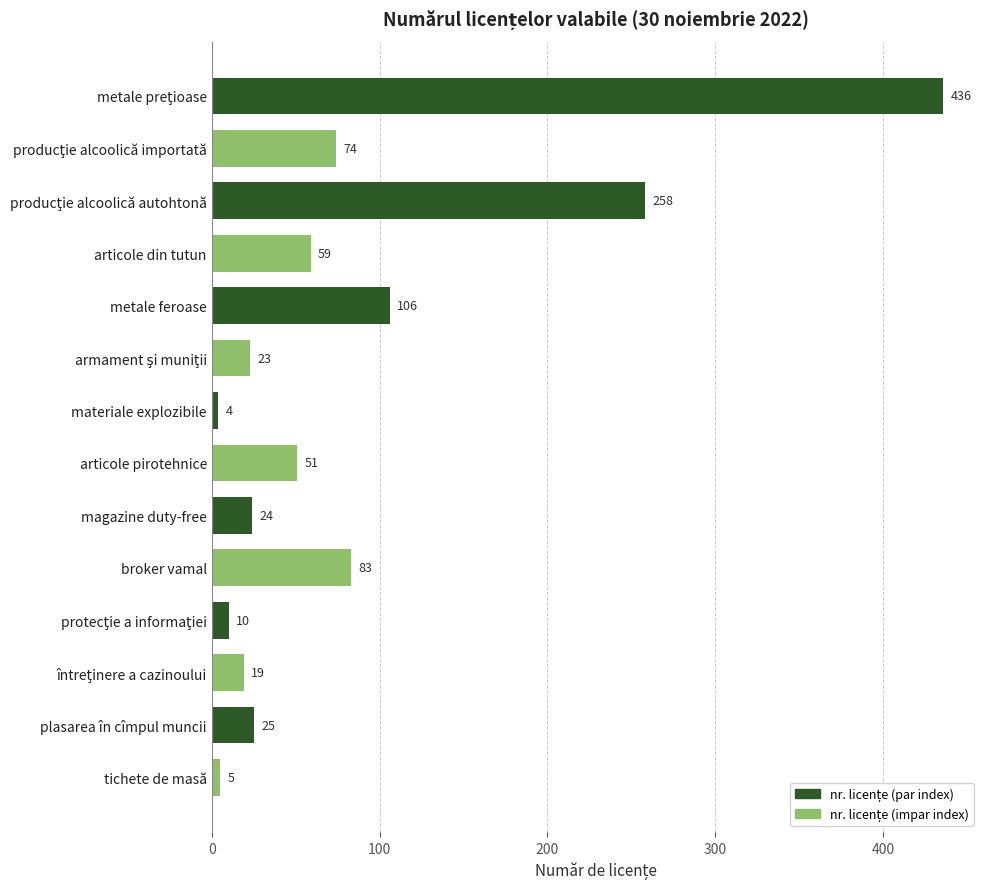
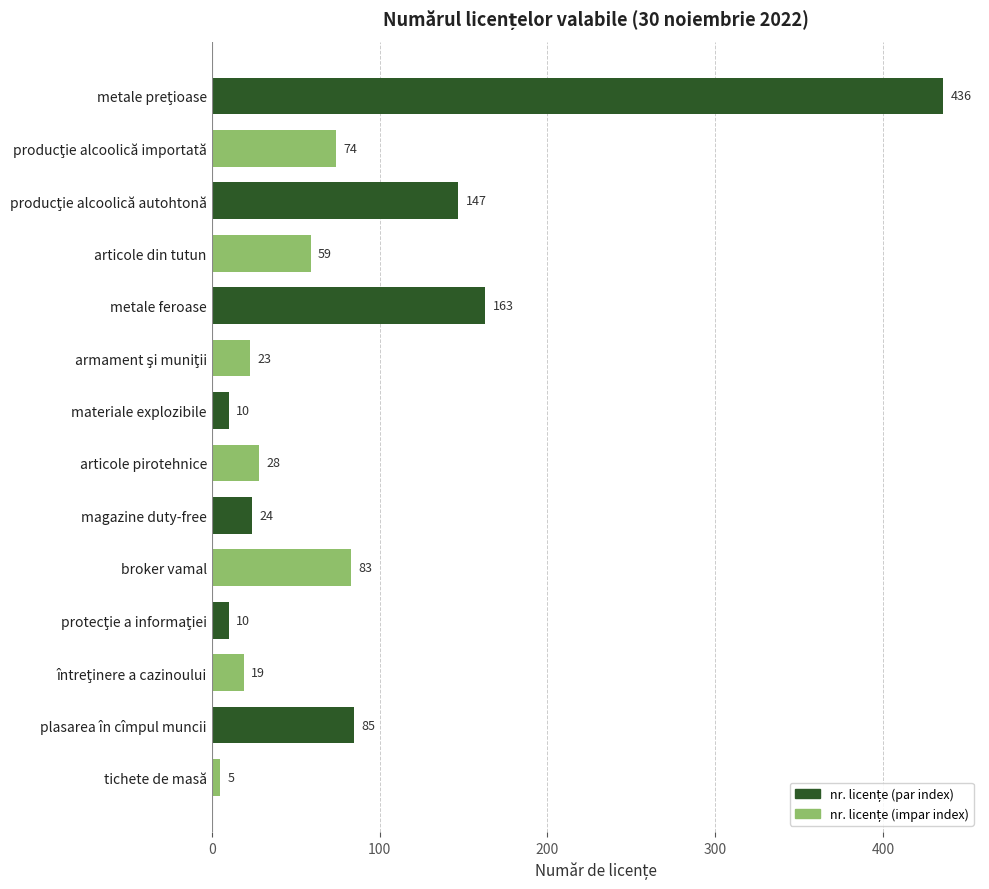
producţie alcoolică autohtonă: 258 -> 147
metale feroase: 106 -> 163
materiale explozibile: 4 -> 10
articole pirotehnice: 51 -> 28
plasarea în cîmpul muncii: 25 -> 85
